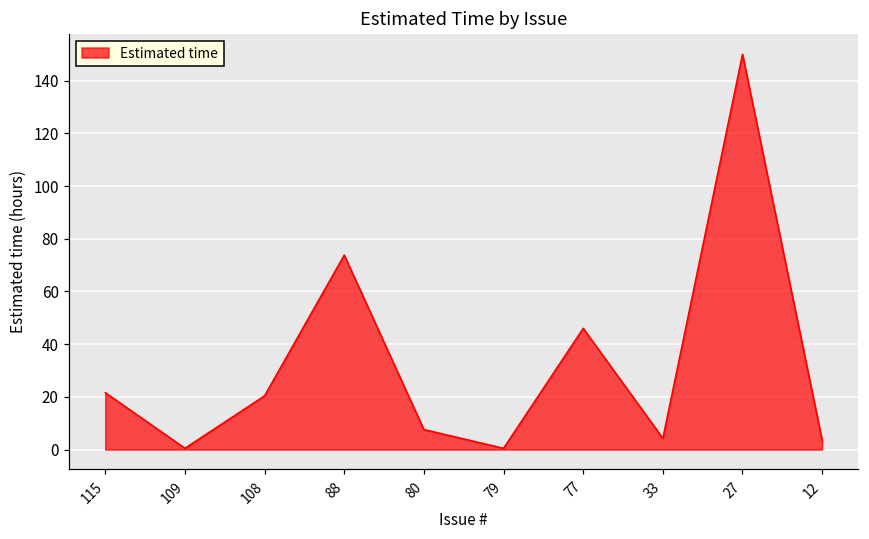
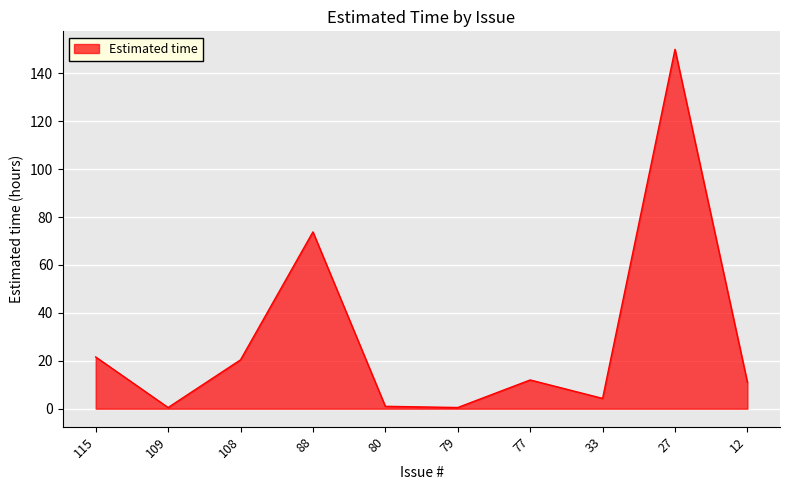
80: 8 -> 1
77: 46 -> 12
12: 4 -> 11
